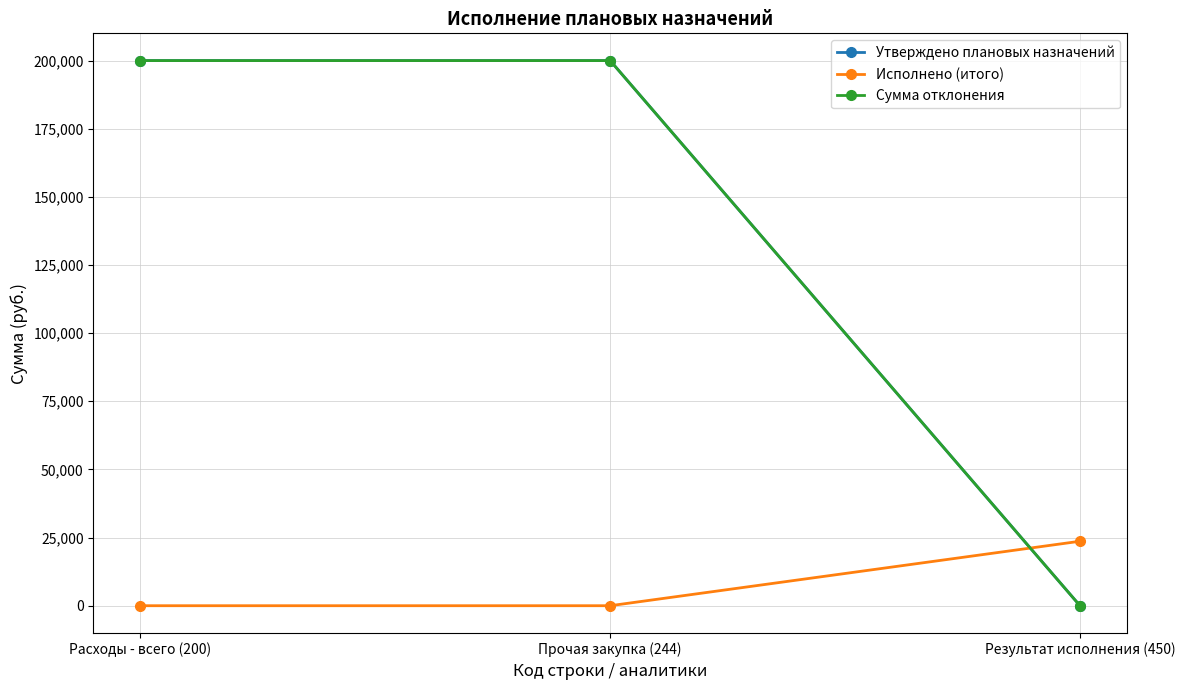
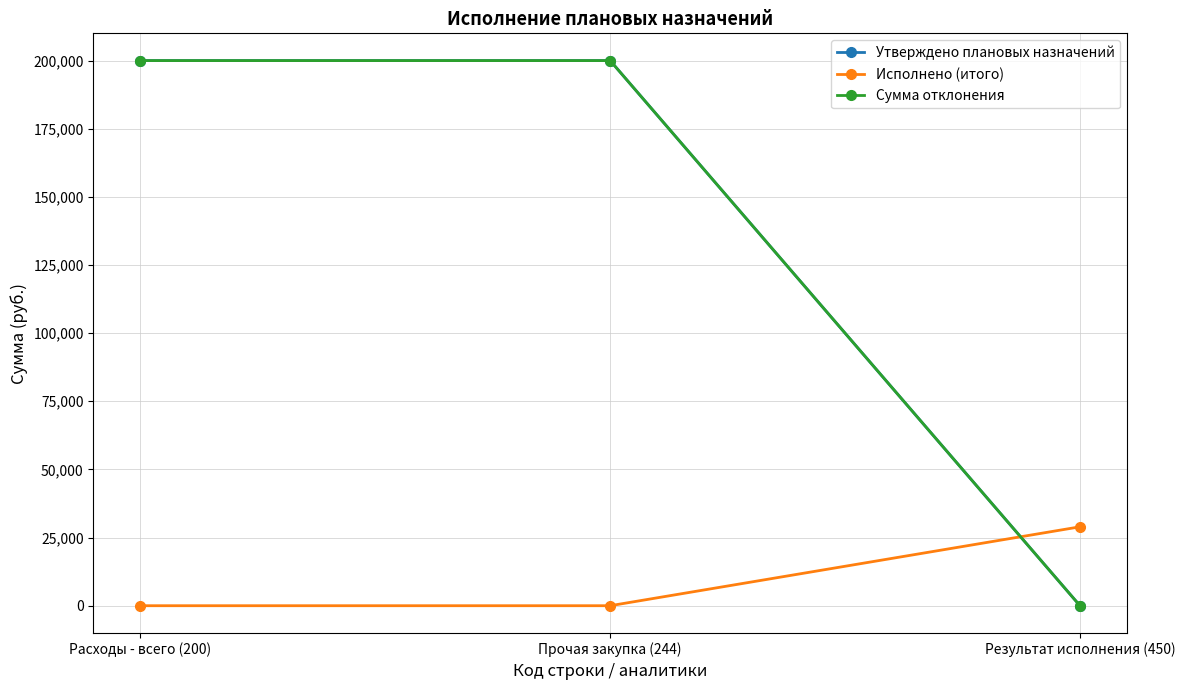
Исполнено (итого), Результат исполнения (450): 24,000 -> 29,000
